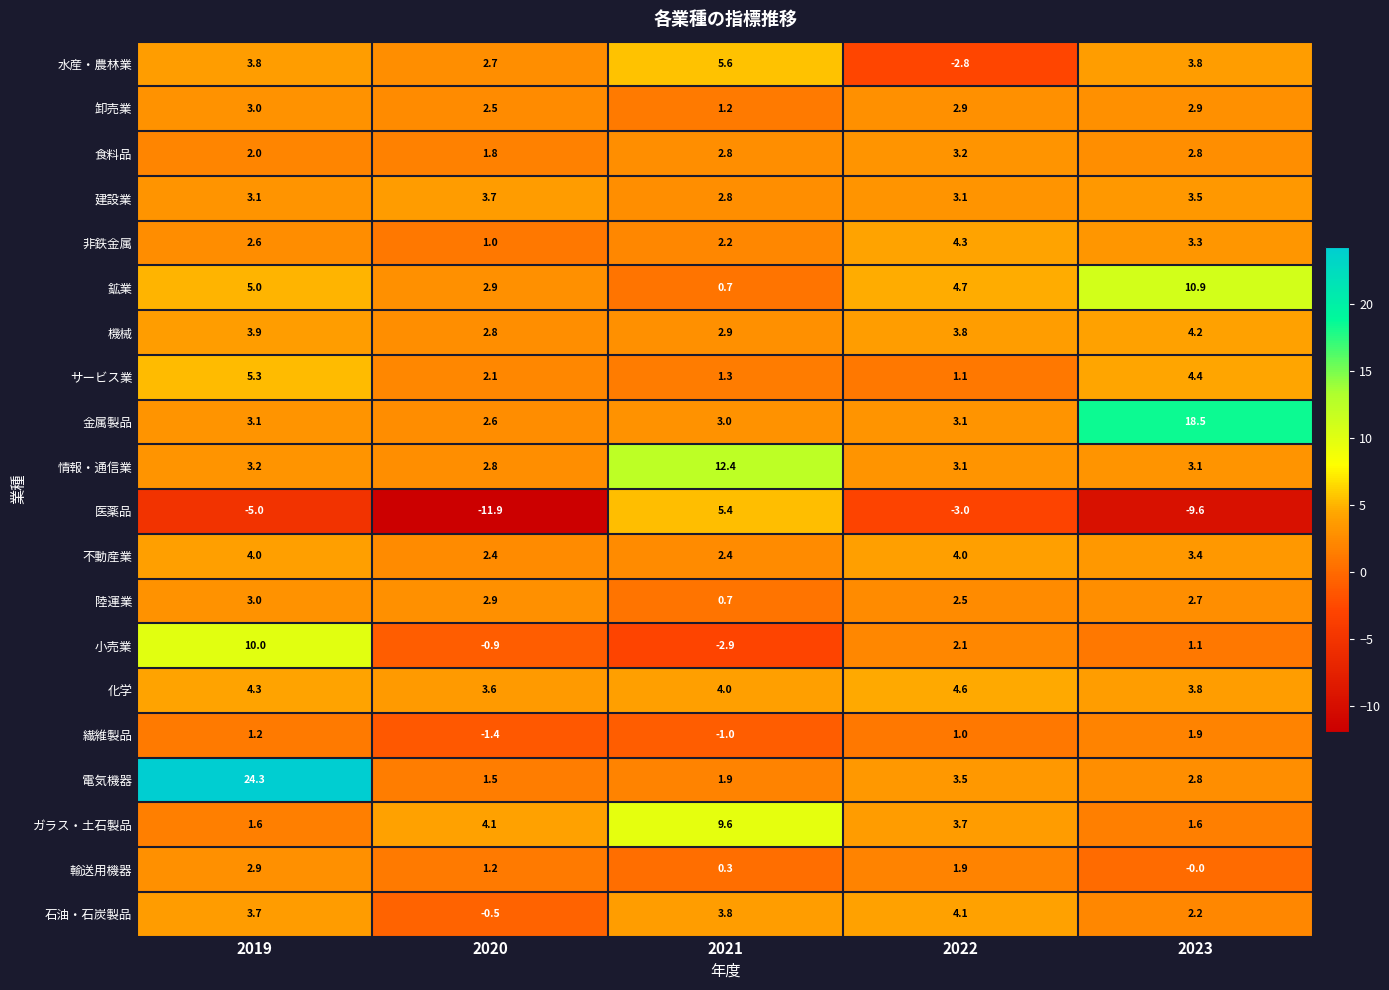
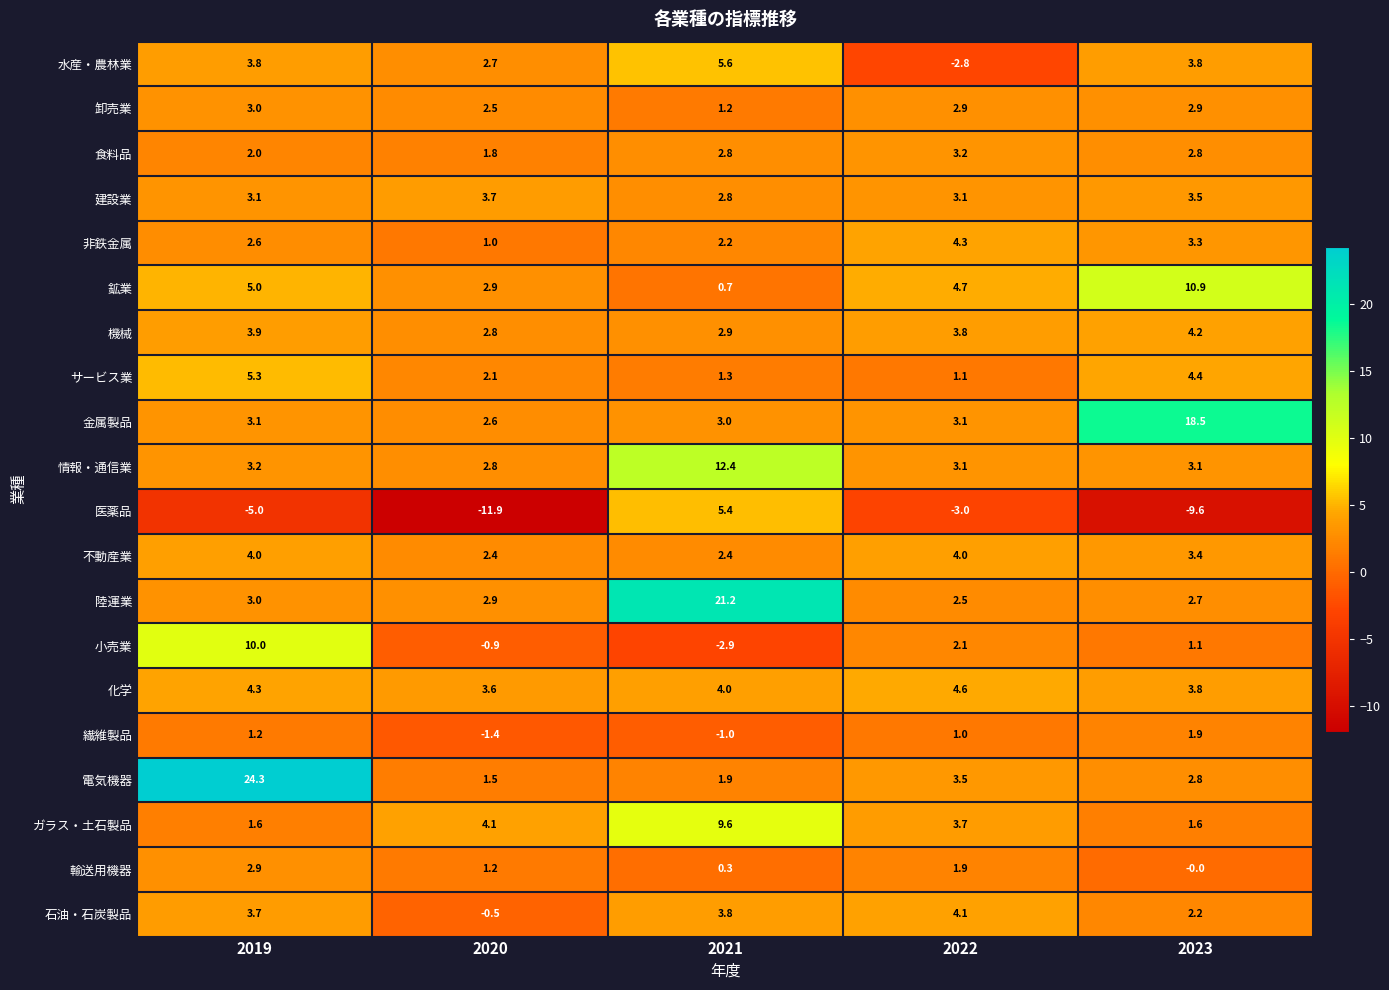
陸運業, 2021: 0.7 -> 21.2
